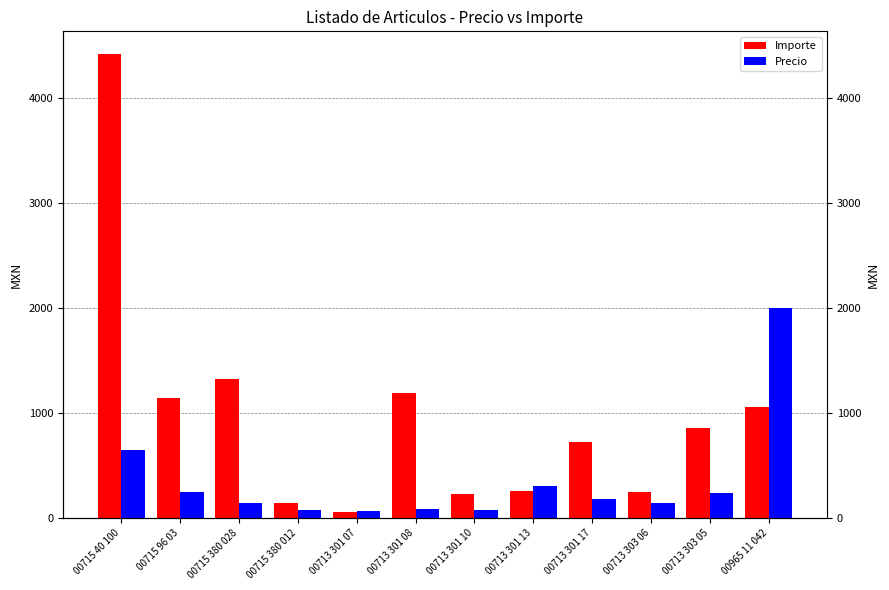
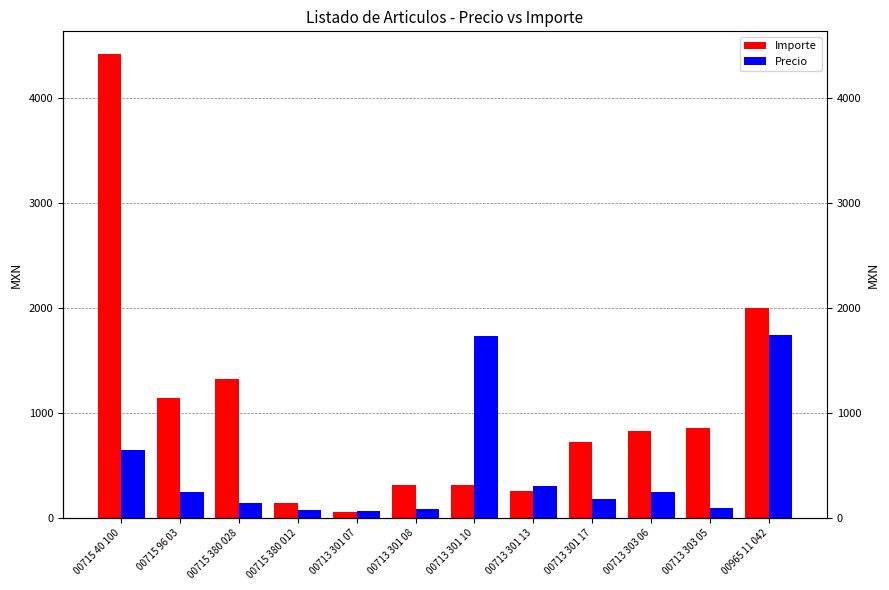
Importe, 00713 301 08: 1180 -> 320
Importe, 00713 301 10: 220 -> 310
Precio, 00713 301 10: 80 -> 1730
Importe, 00713 303 06: 240 -> 820
Precio, 00713 303 06: 140 -> 240
Precio, 00713 303 05: 230 -> 90
Importe, 00965 11 042: 1050 -> 2000
Precio, 00965 11 042: 2000 -> 1740
